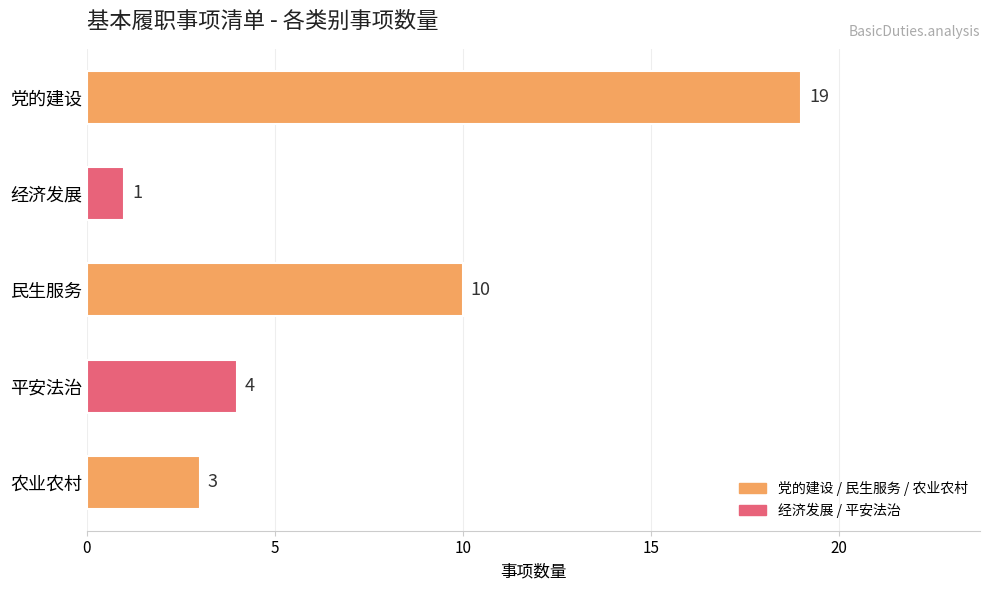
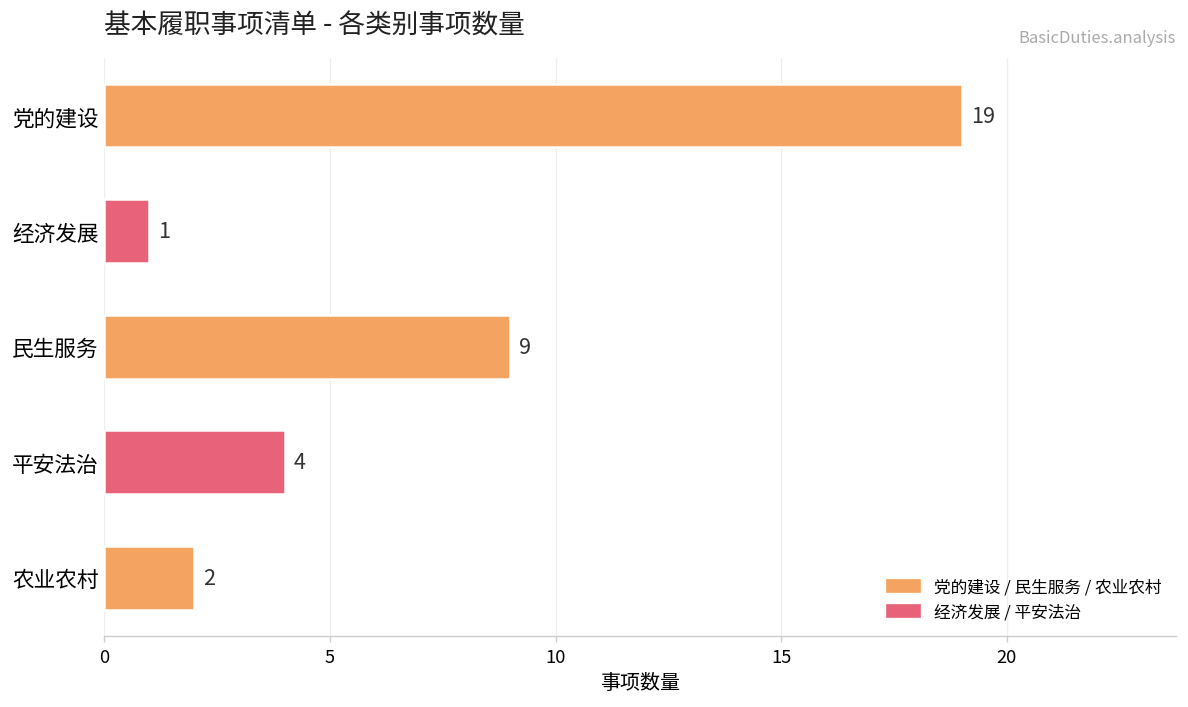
民生服务: 10 -> 9
农业农村: 3 -> 2
